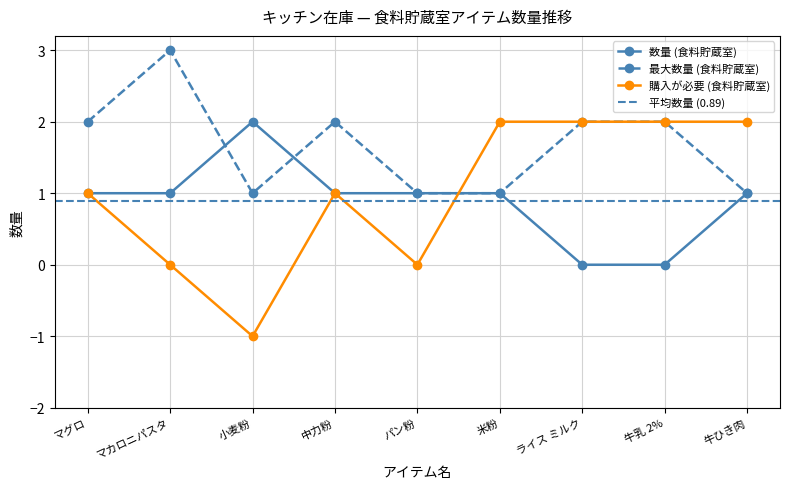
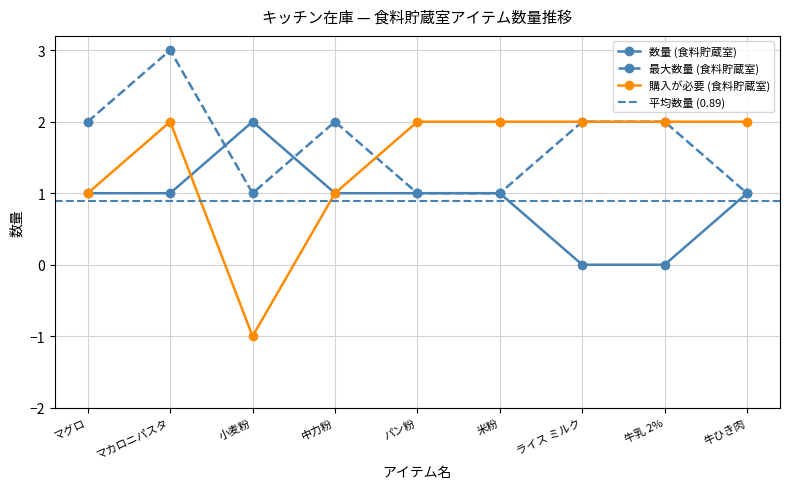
購入が必要 (食料貯蔵室), マカロニパスタ: 0 -> 2
購入が必要 (食料貯蔵室), パン粉: 0 -> 2
